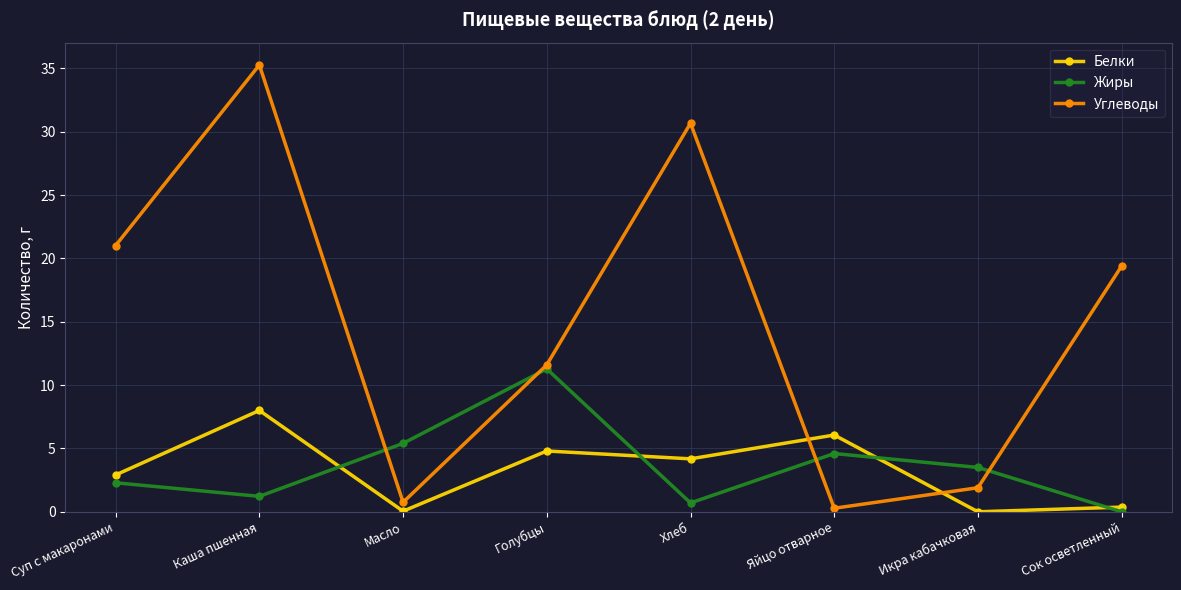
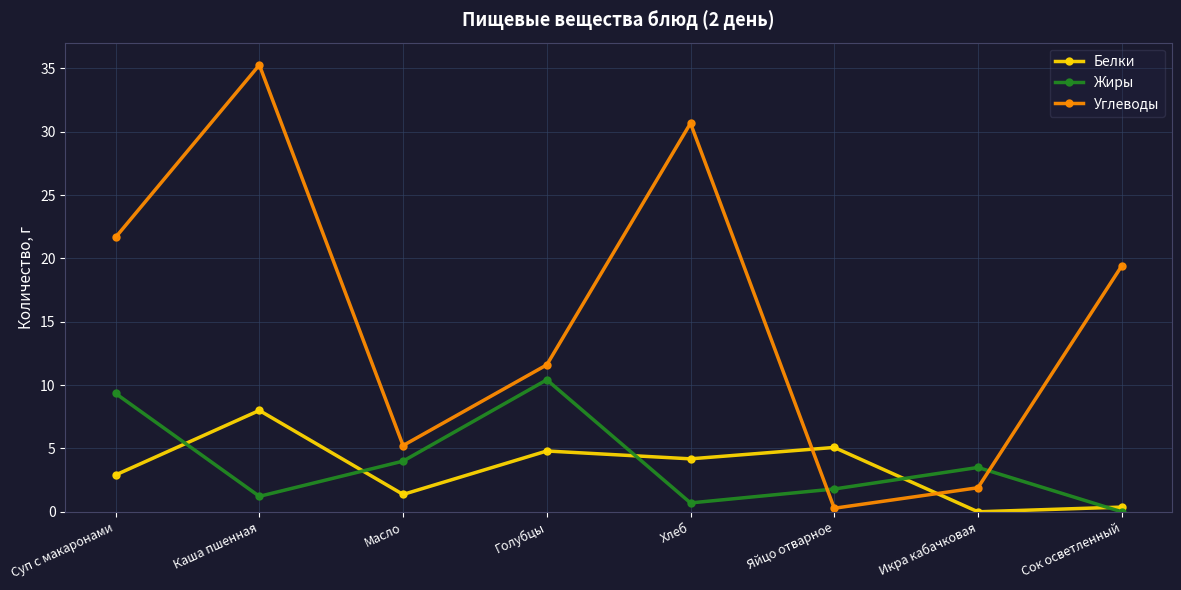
Жиры, Суп с макаронами: 2.3 -> 9.3
Углеводы, Суп с макаронами: 21.0 -> 21.7
Белки, Масло: 0.1 -> 1.4
Жиры, Масло: 5.4 -> 4.0
Углеводы, Масло: 0.8 -> 5.2
Жиры, Голубцы: 11.3 -> 10.4
Белки, Яйцо отварное: 6.1 -> 5.1
Жиры, Яйцо отварное: 4.6 -> 1.8
